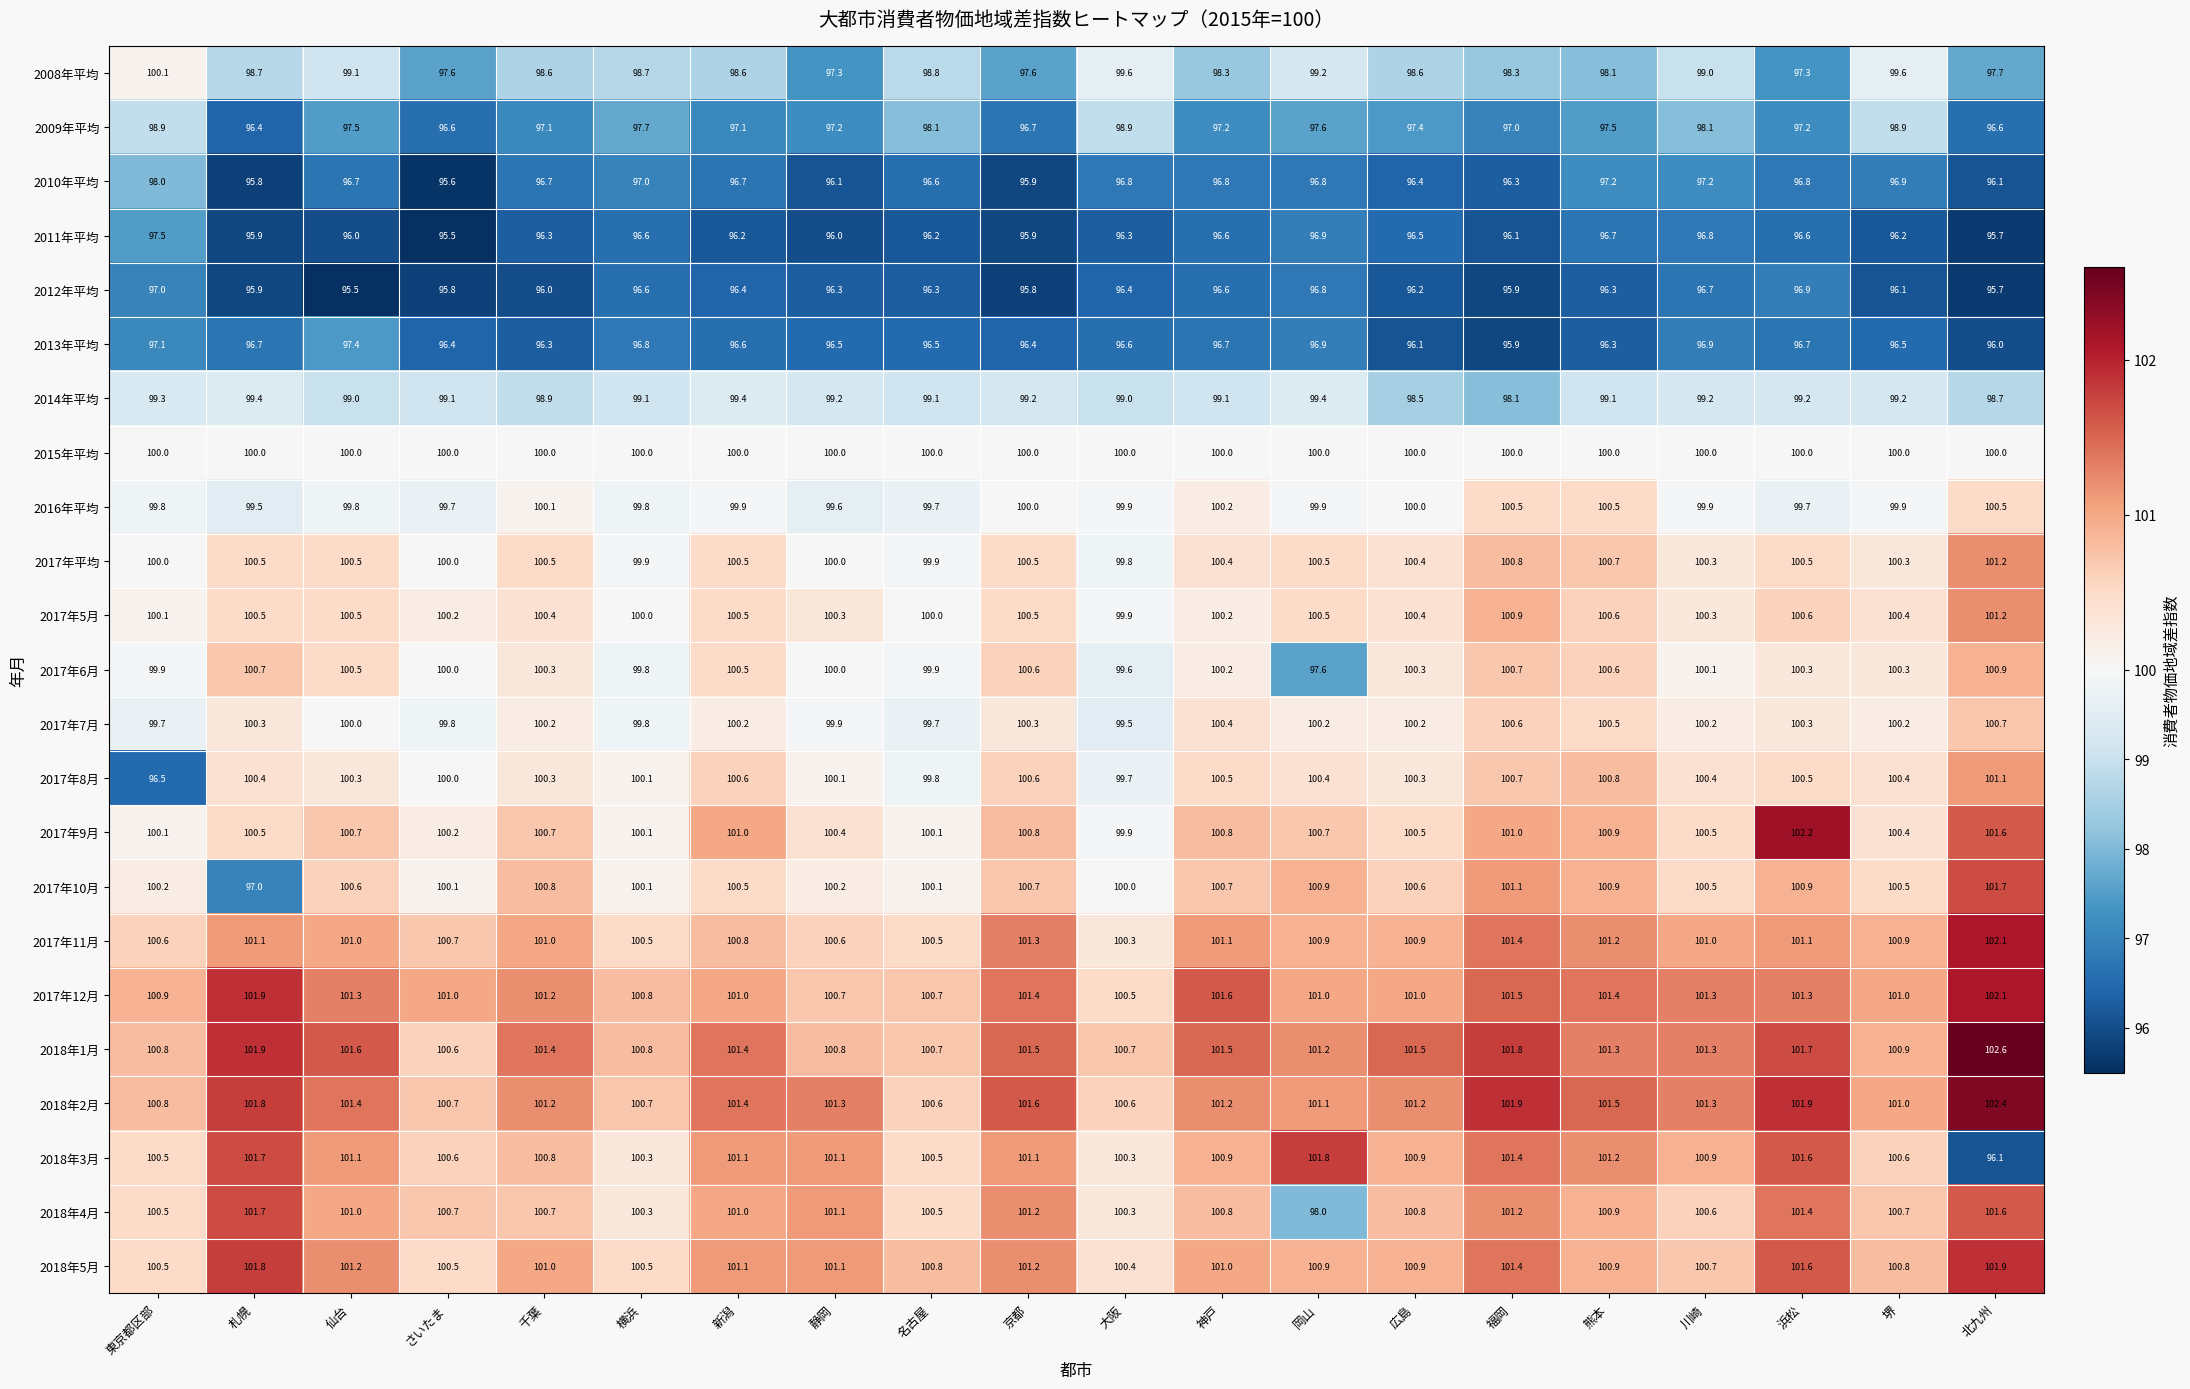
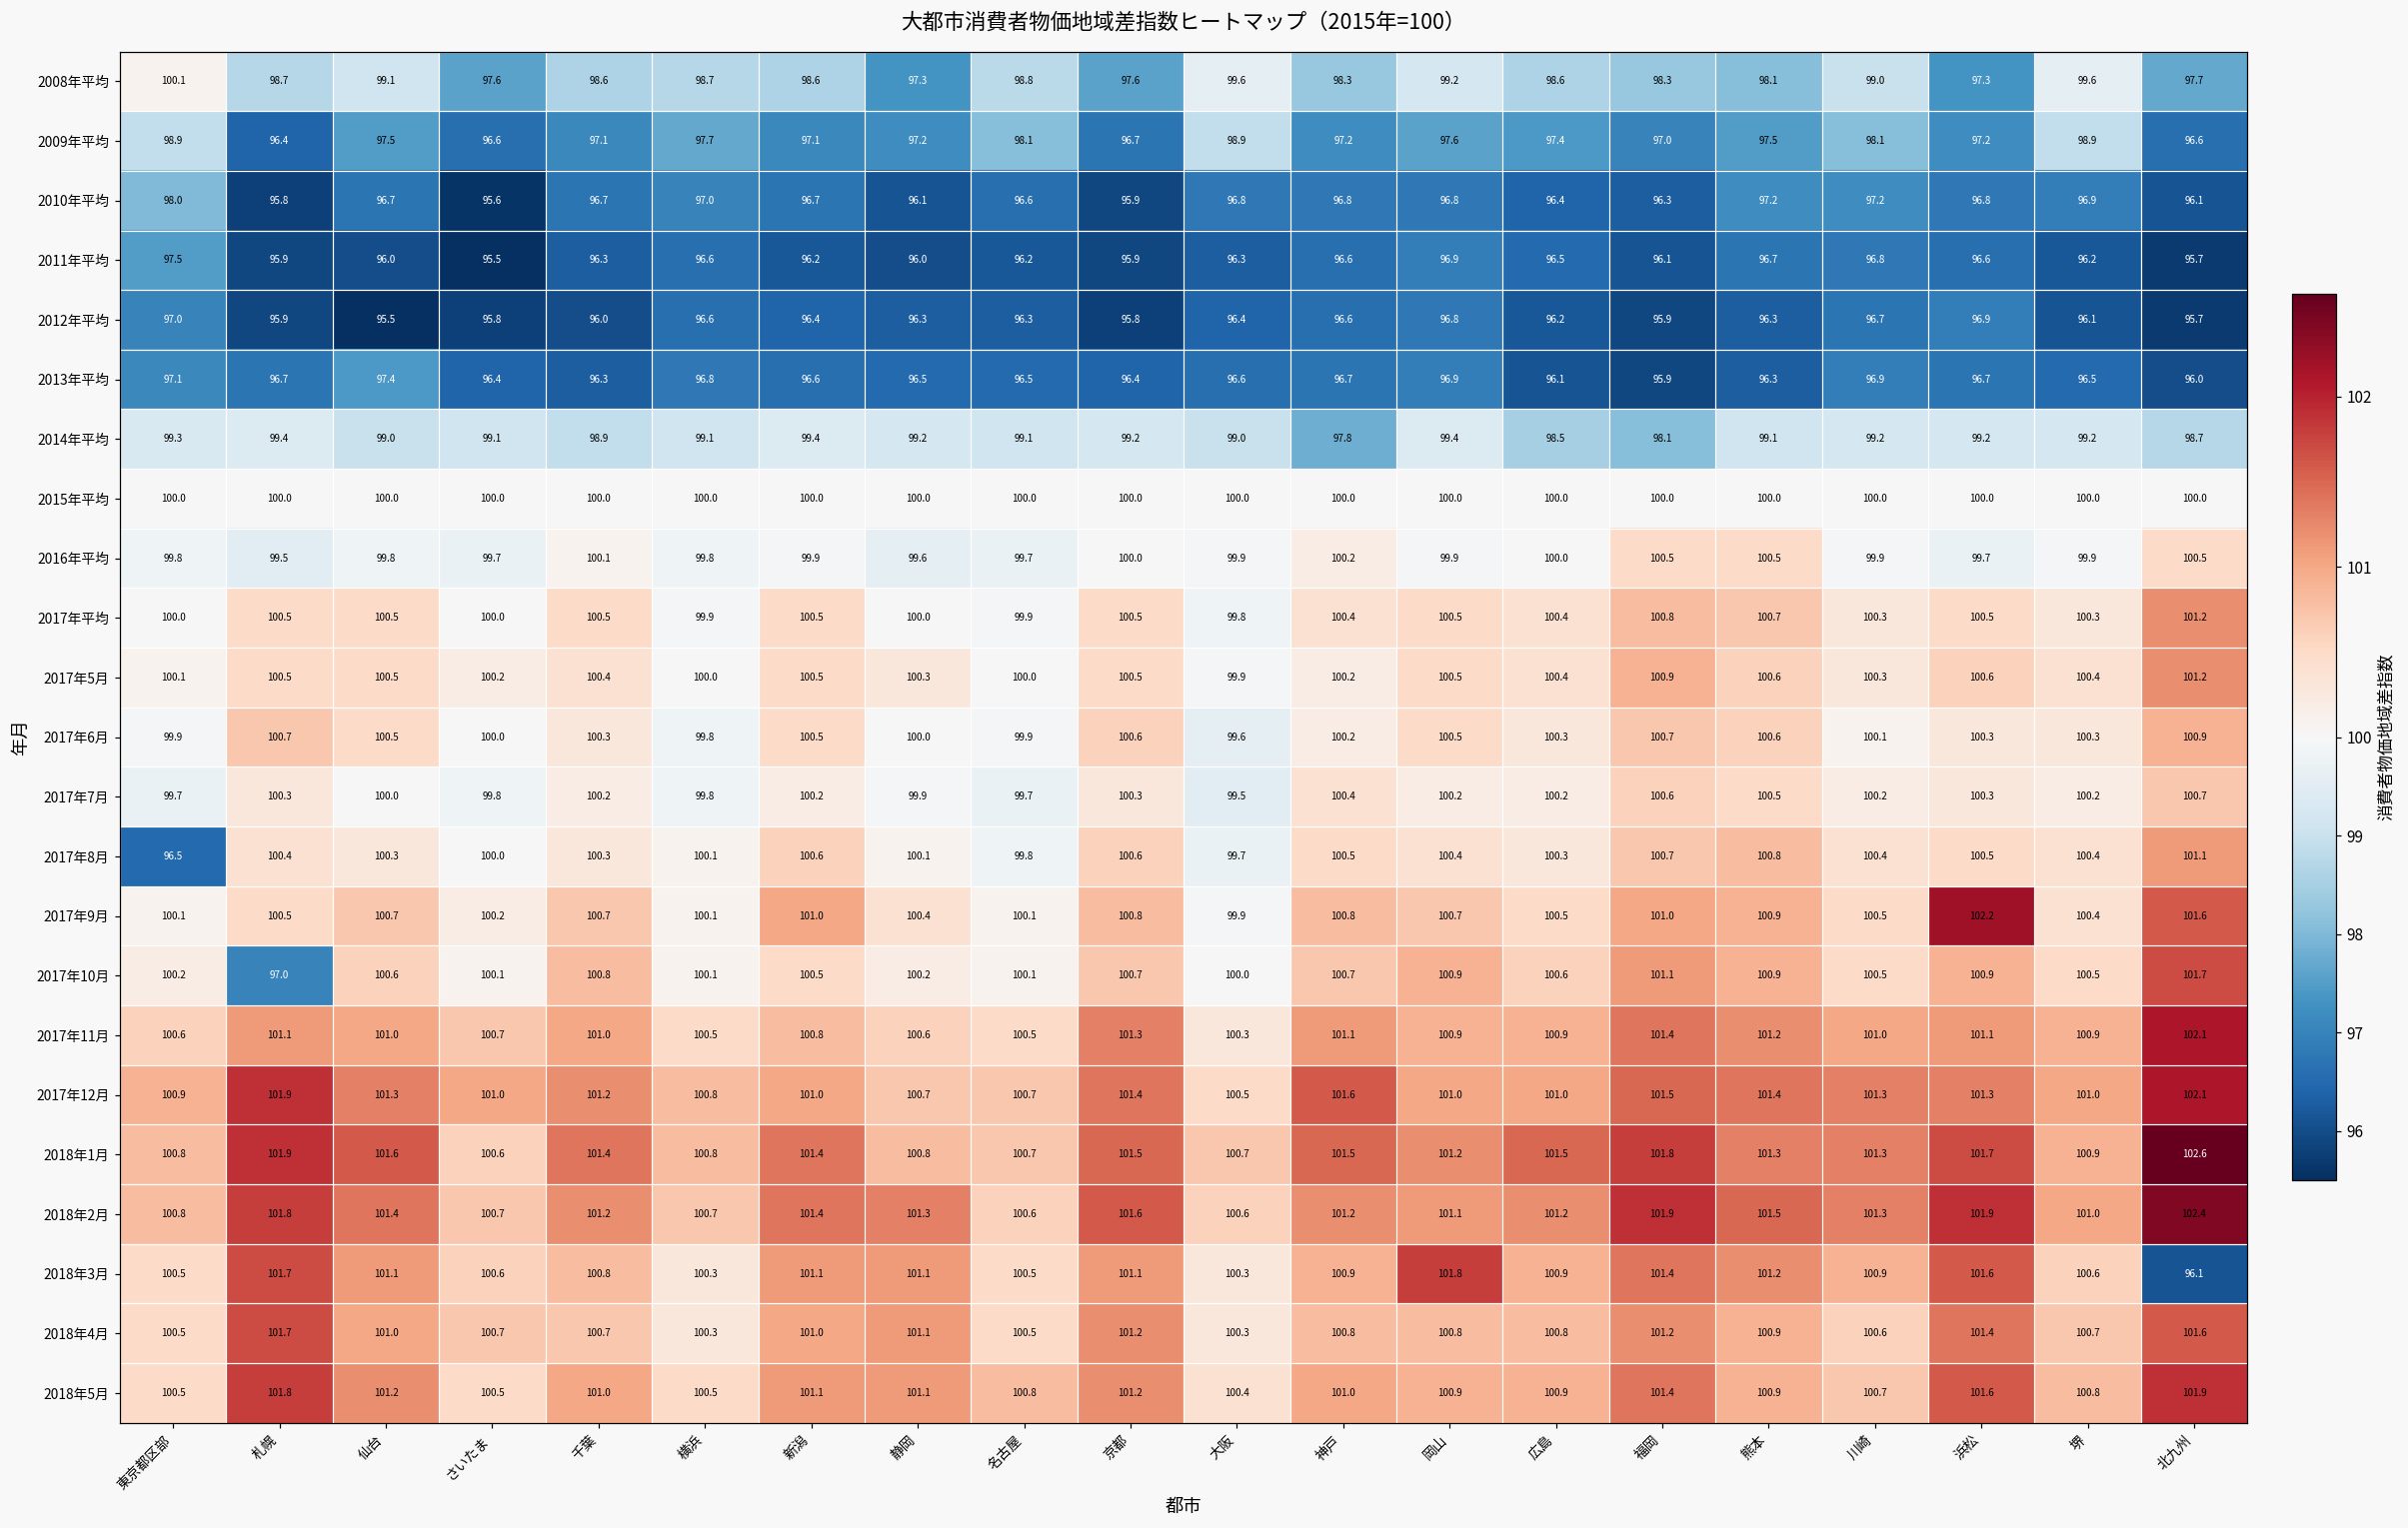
2014年平均, 神戸: 99.1 -> 97.8
2017年6月, 岡山: 97.6 -> 100.5
2018年4月, 岡山: 98.0 -> 100.8
